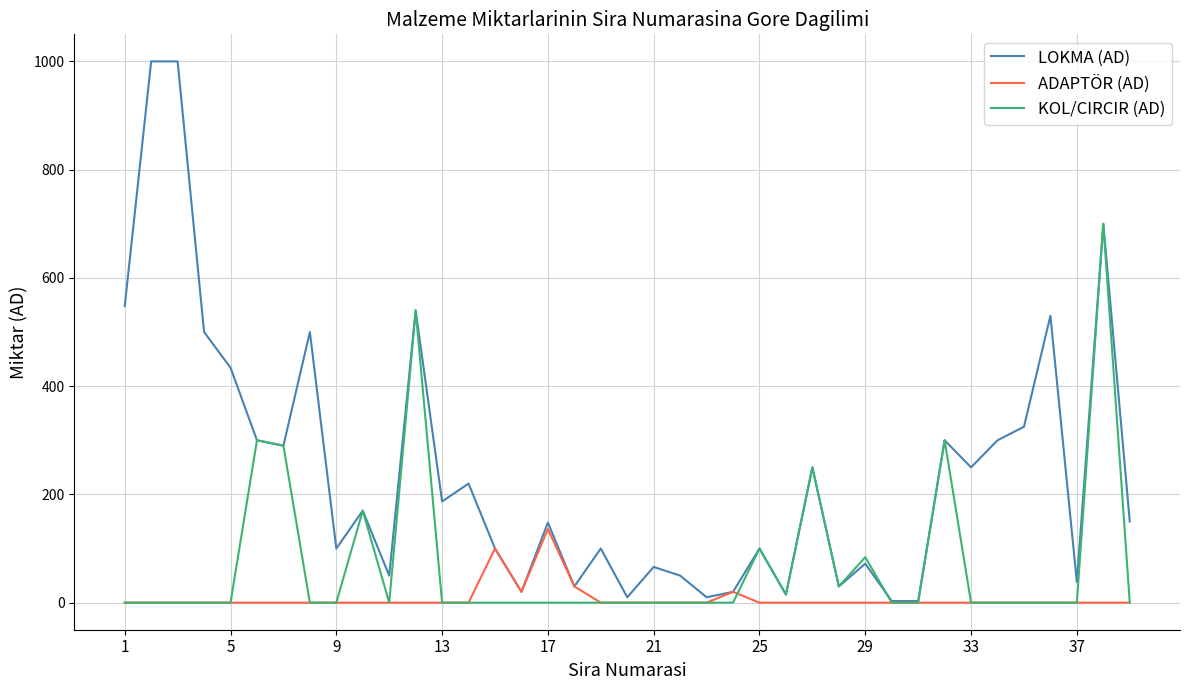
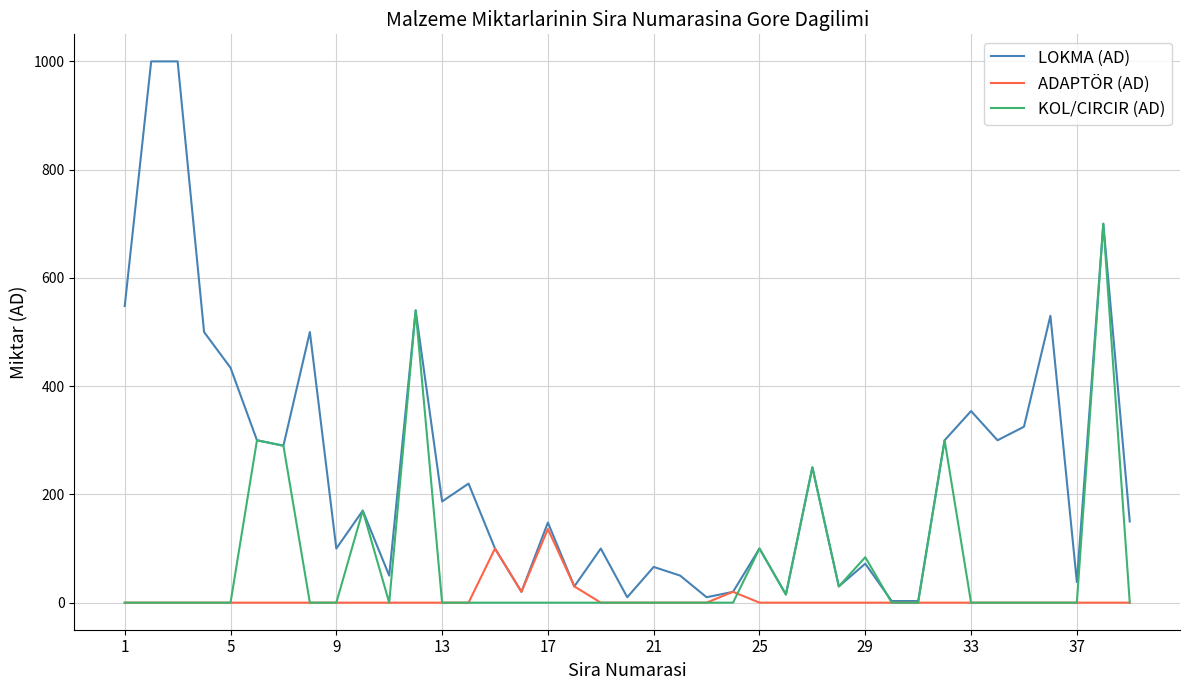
LOKMA (AD), 33: 250 -> 350
